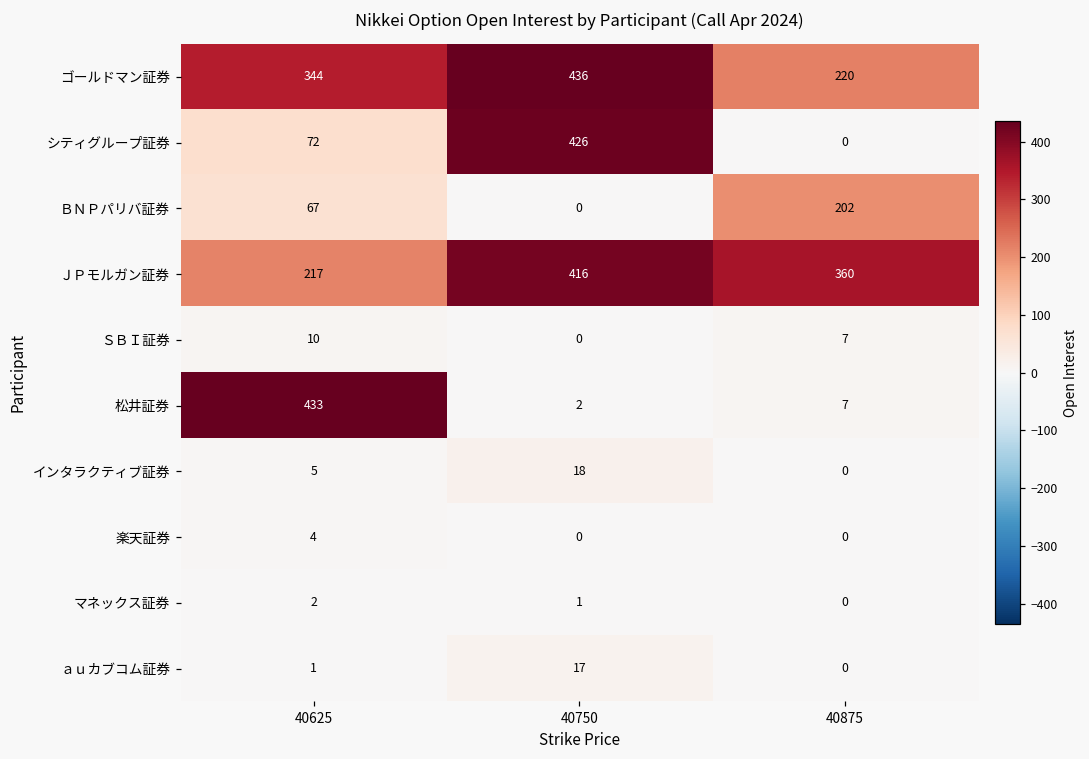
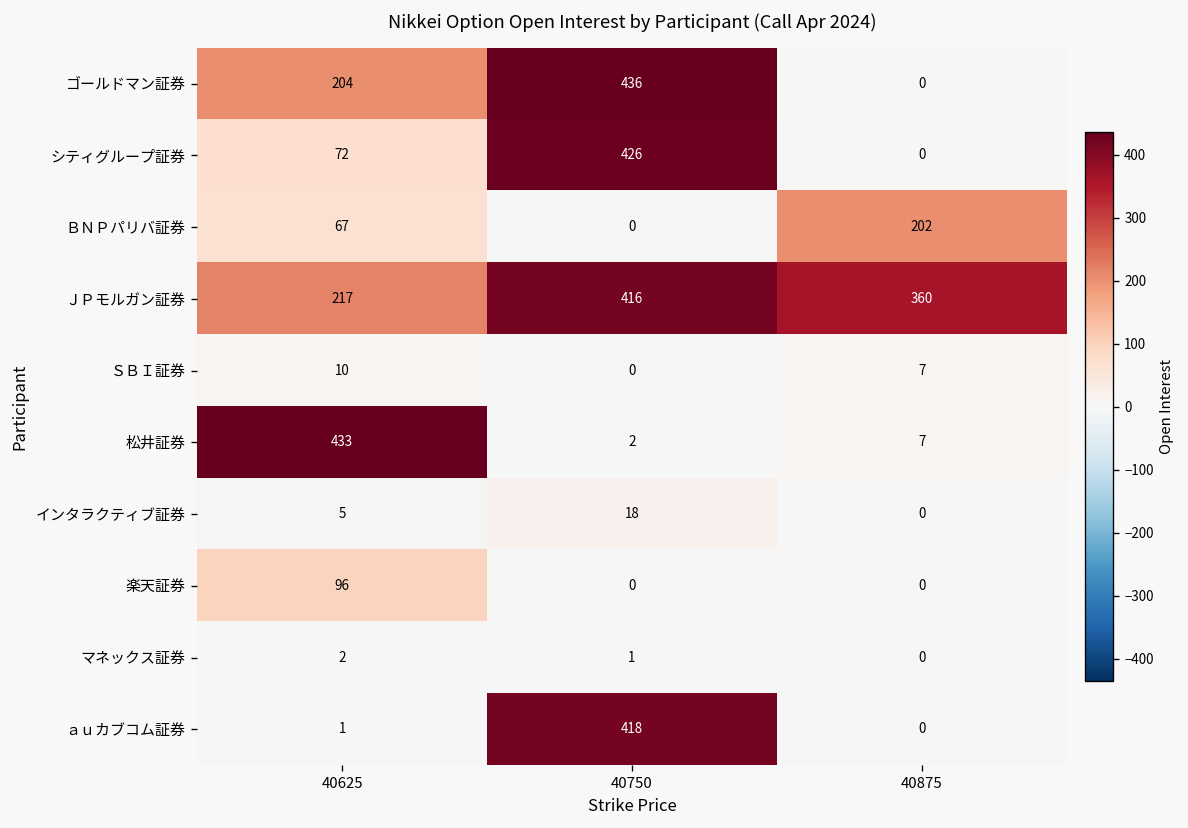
ゴールドマン証券, 40625: 344 -> 204
ゴールドマン証券, 40875: 220 -> 0
楽天証券, 40625: 4 -> 96
ａｕカブコム証券, 40750: 17 -> 418
